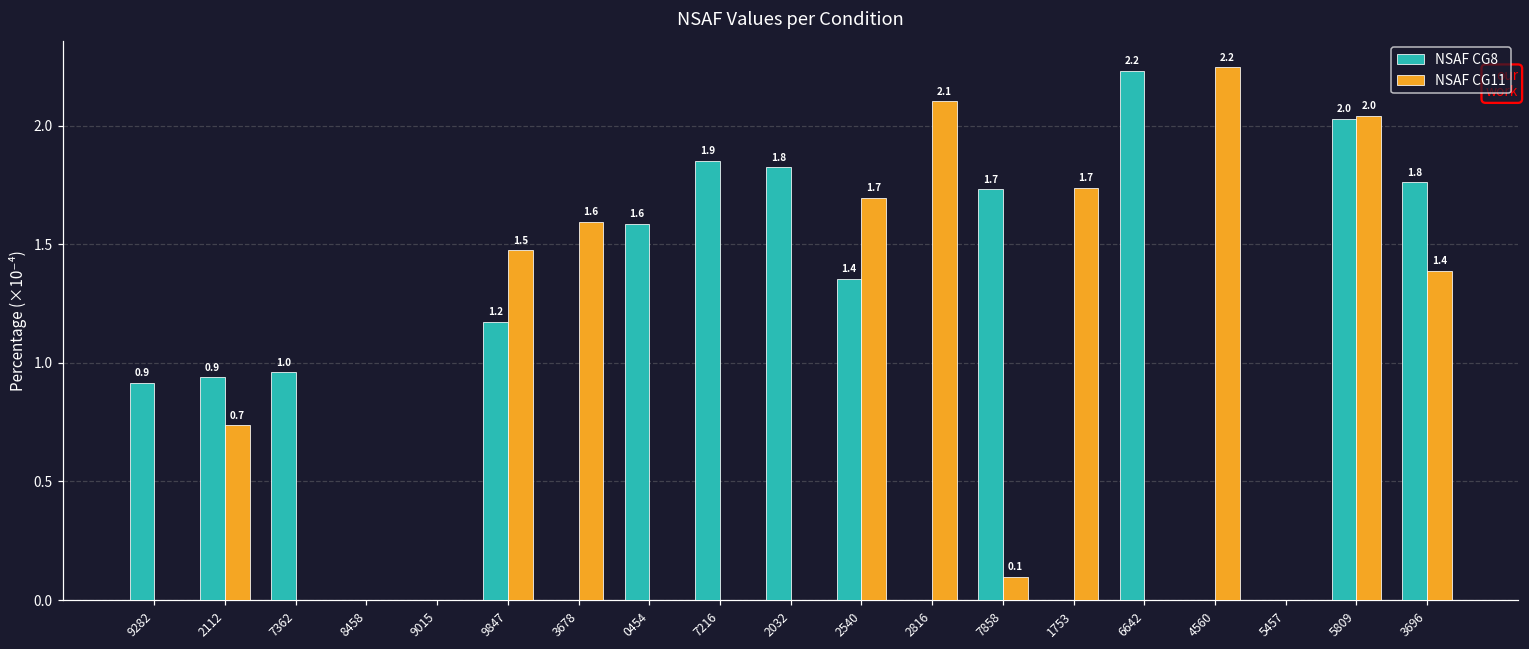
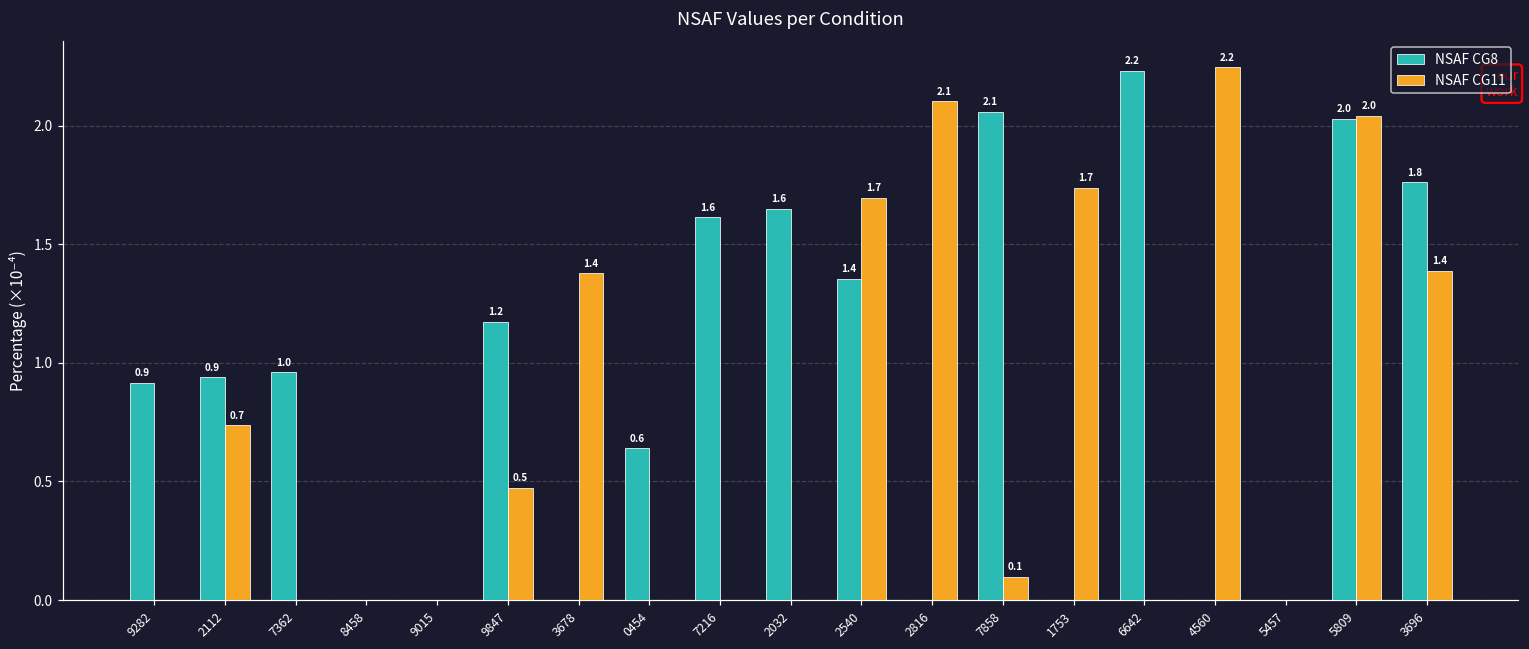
NSAF CG11, 9847: 1.5 -> 0.5
NSAF CG11, 3678: 1.6 -> 1.4
NSAF CG8, 0454: 1.6 -> 0.6
NSAF CG8, 7216: 1.9 -> 1.6
NSAF CG8, 2032: 1.8 -> 1.6
NSAF CG8, 7858: 1.7 -> 2.1
